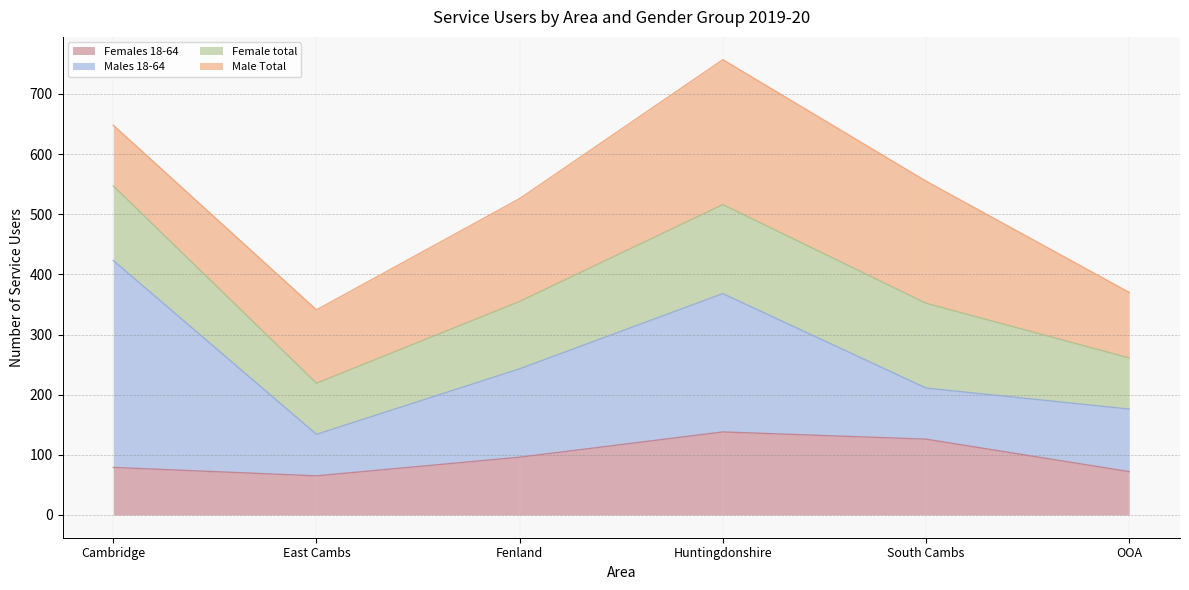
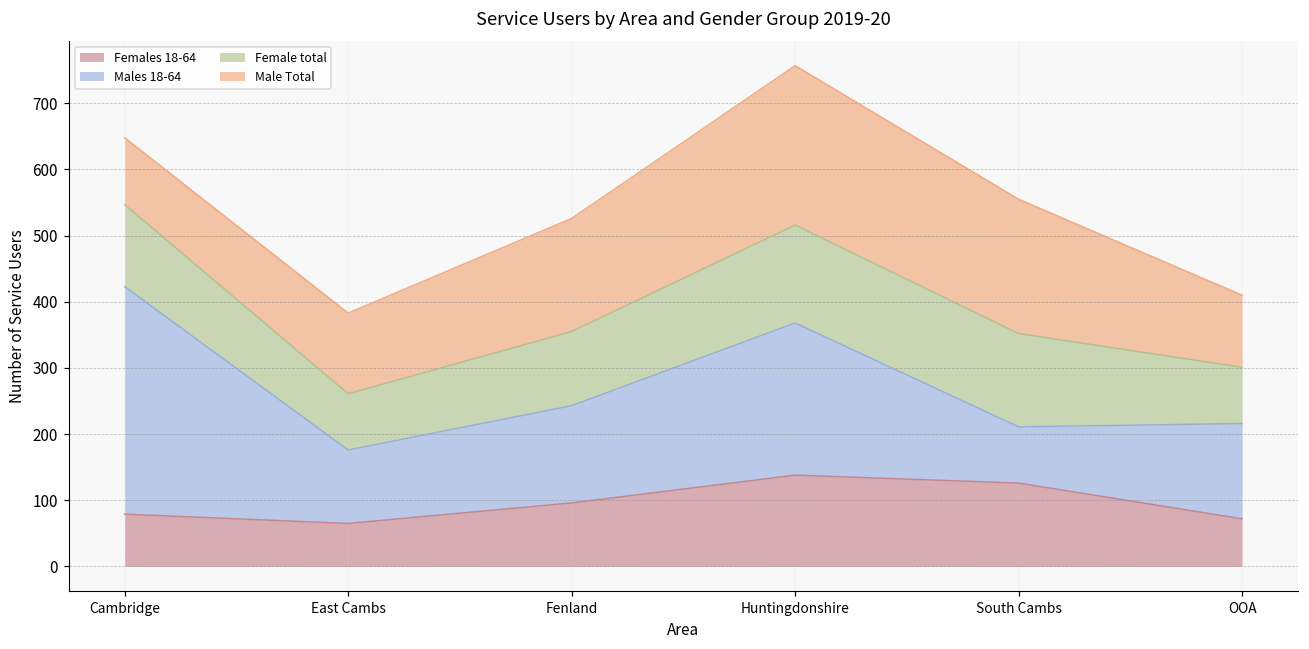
Males 18-64, East Cambs: 70 -> 110
Males 18-64, OOA: 100 -> 140
